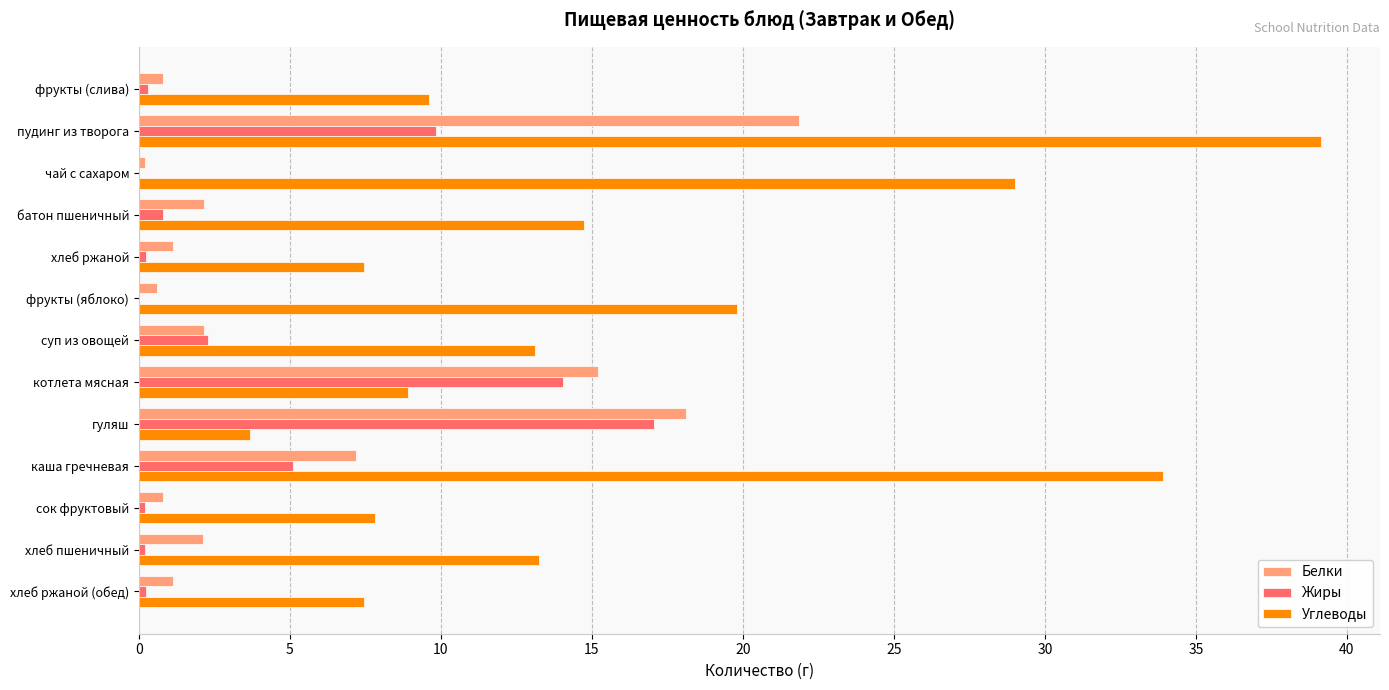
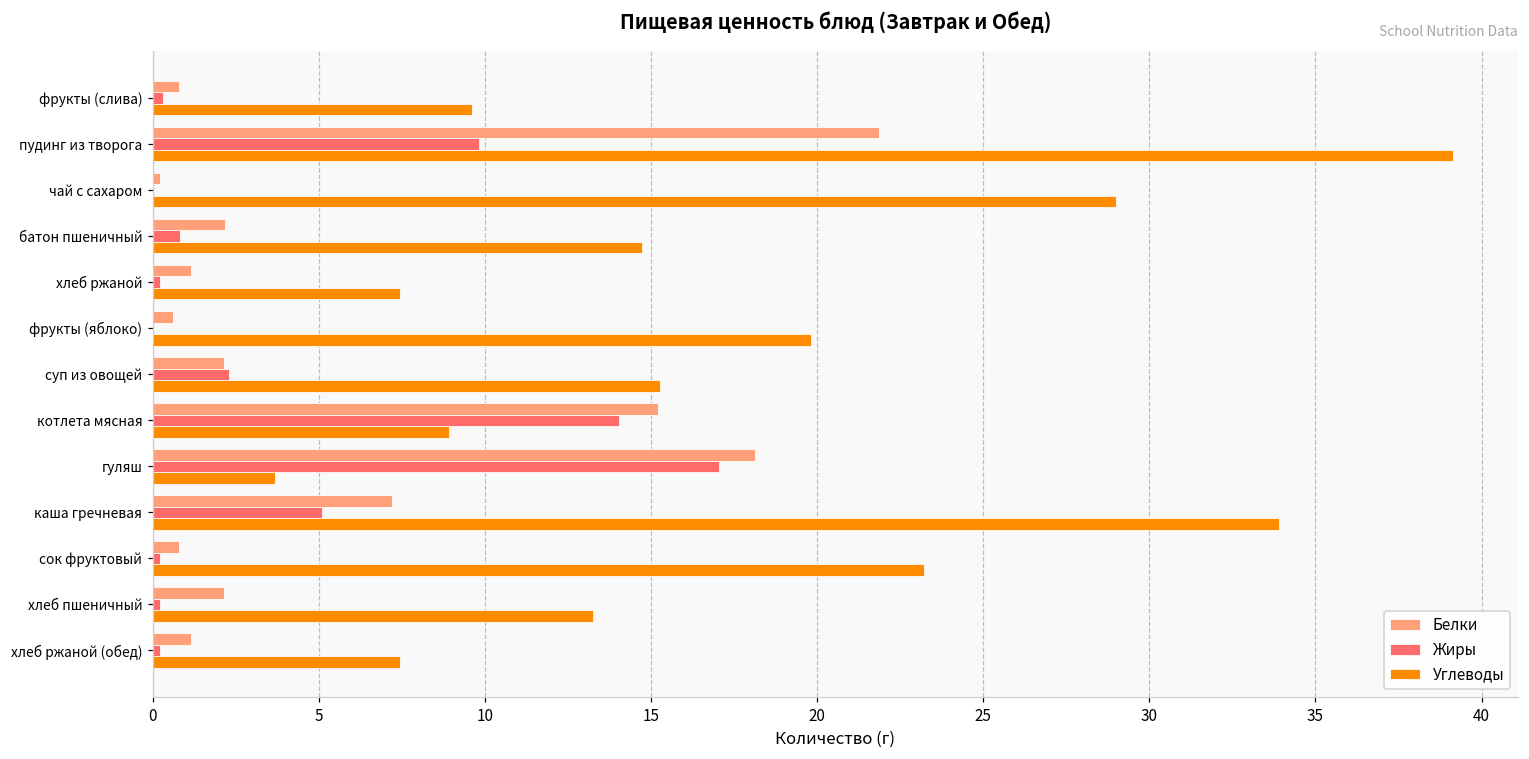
Углеводы, суп из овощей: 13.1 -> 15.3
Углеводы, сок фруктовый: 7.8 -> 23.2
